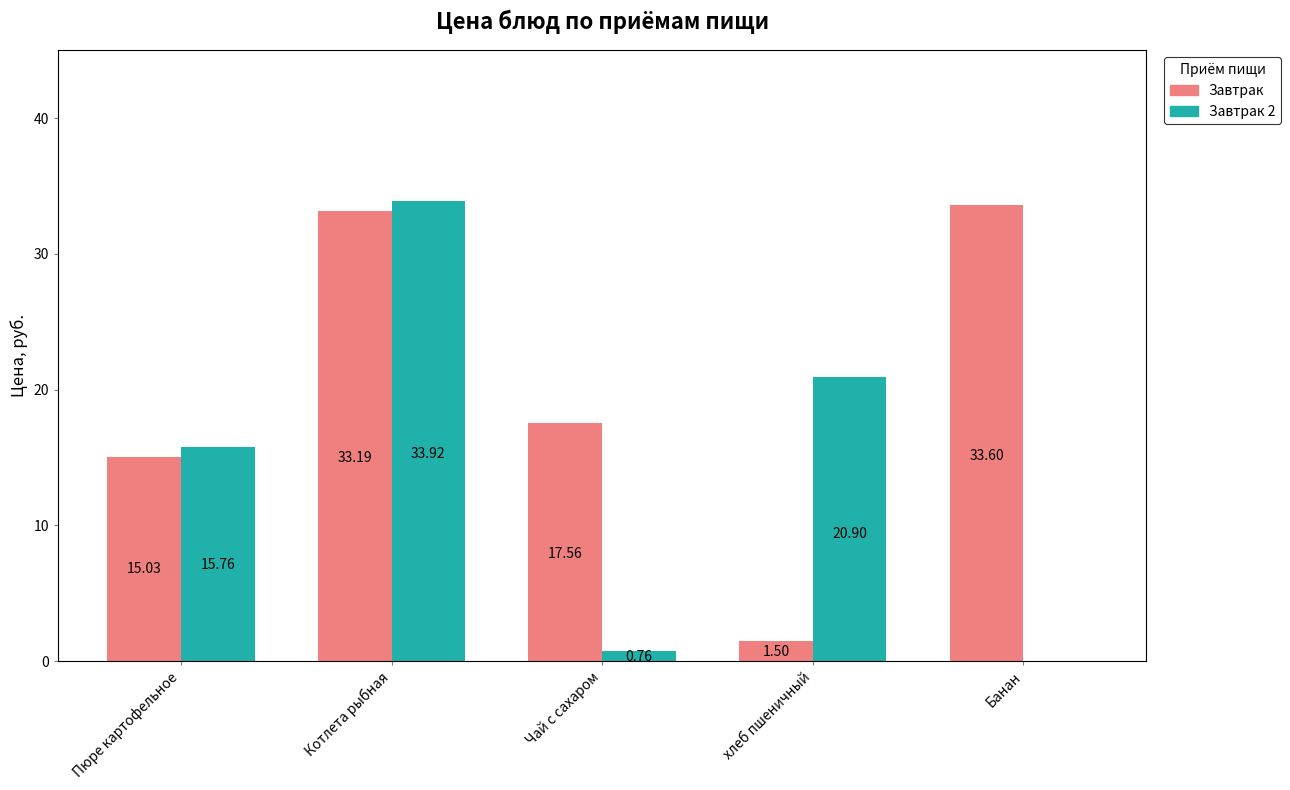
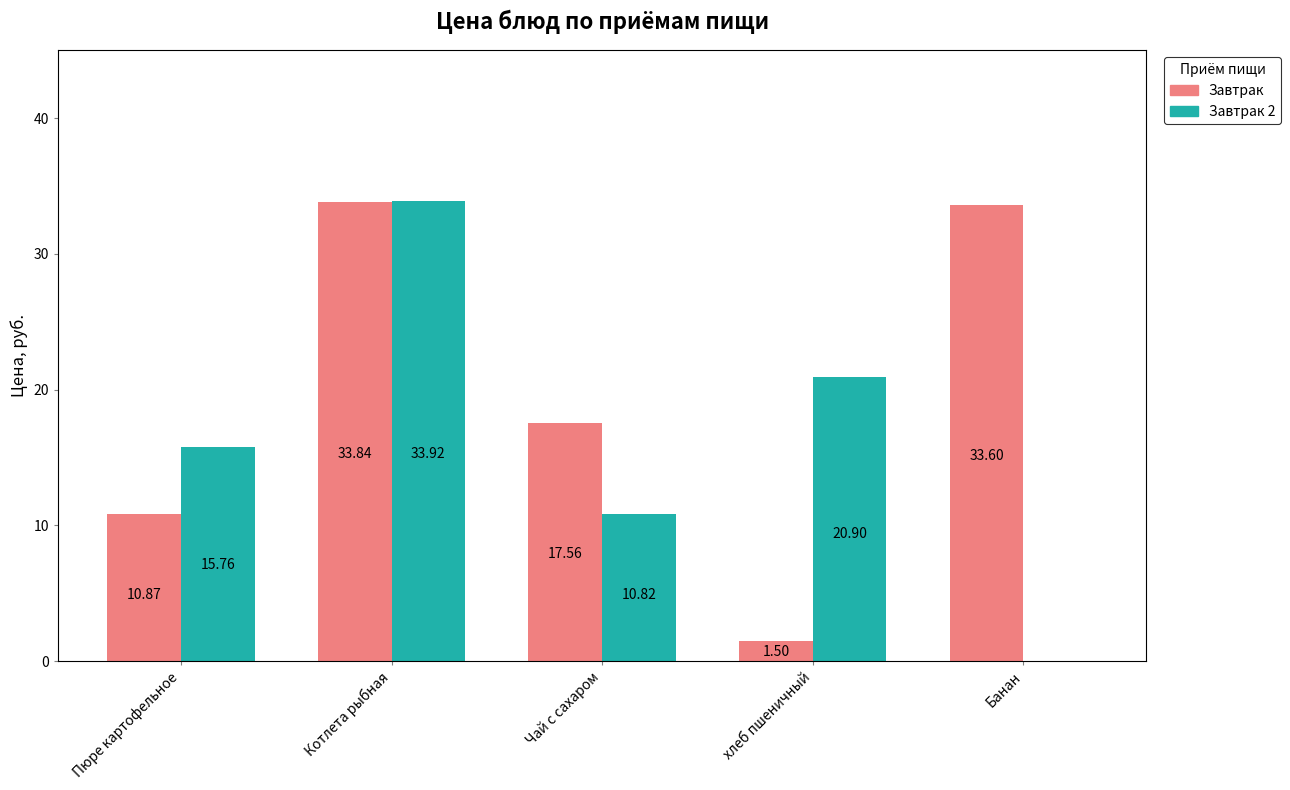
Завтрак, Пюре картофельное: 15.03 -> 10.87
Завтрак, Котлета рыбная: 33.19 -> 33.84
Завтрак 2, Чай с сахаром: 0.76 -> 10.82
